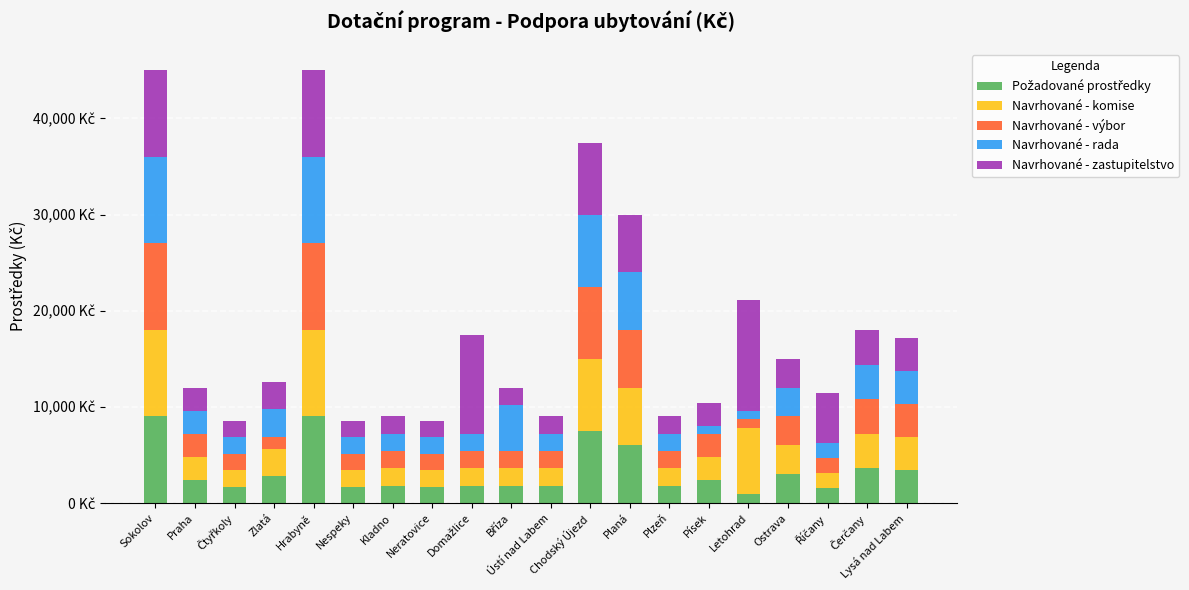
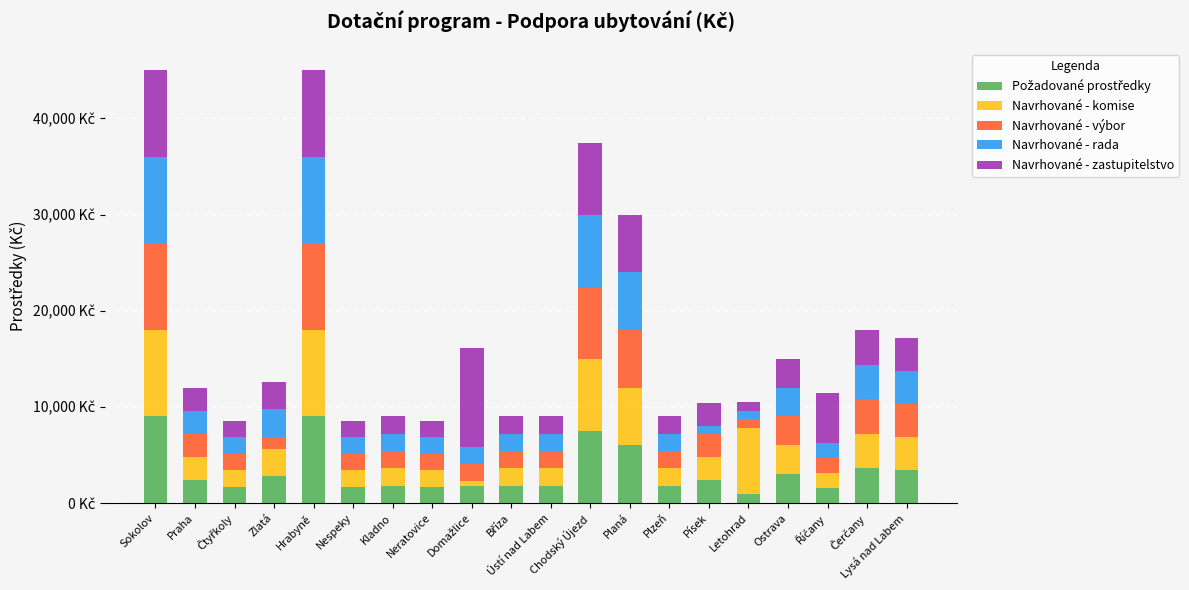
Navrhované - komise, Domažlice: 2,000 Kč -> 0 Kč
Navrhované - rada, Bříza: 5,000 Kč -> 2,000 Kč
Navrhované - zastupitelstvo, Letohrad: 12,000 Kč -> 1,000 Kč
